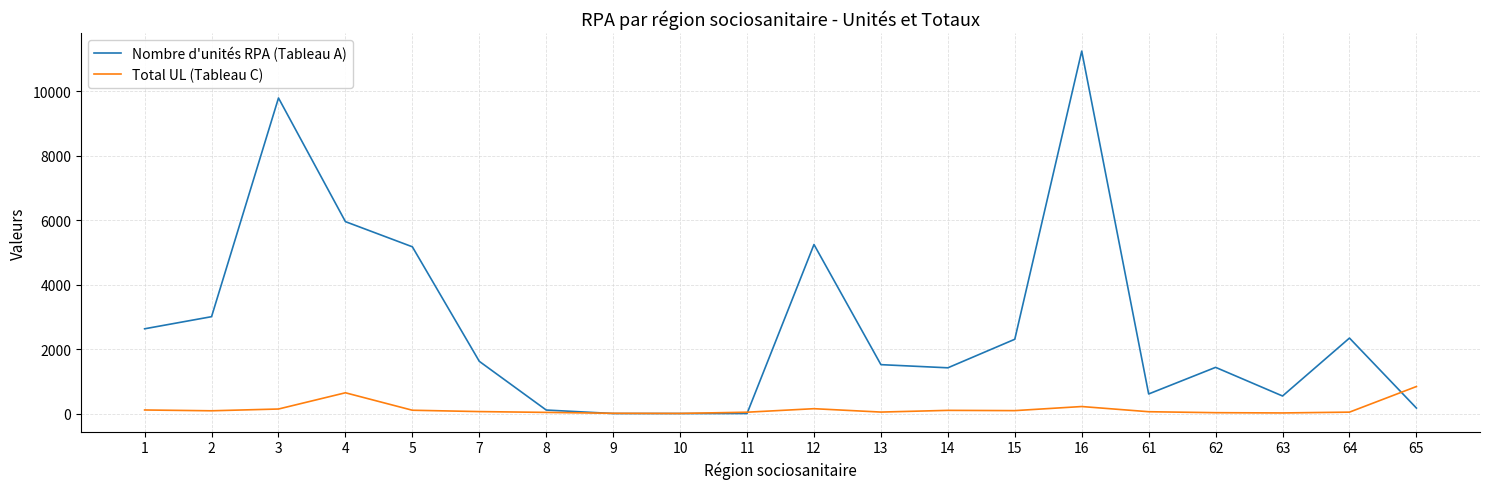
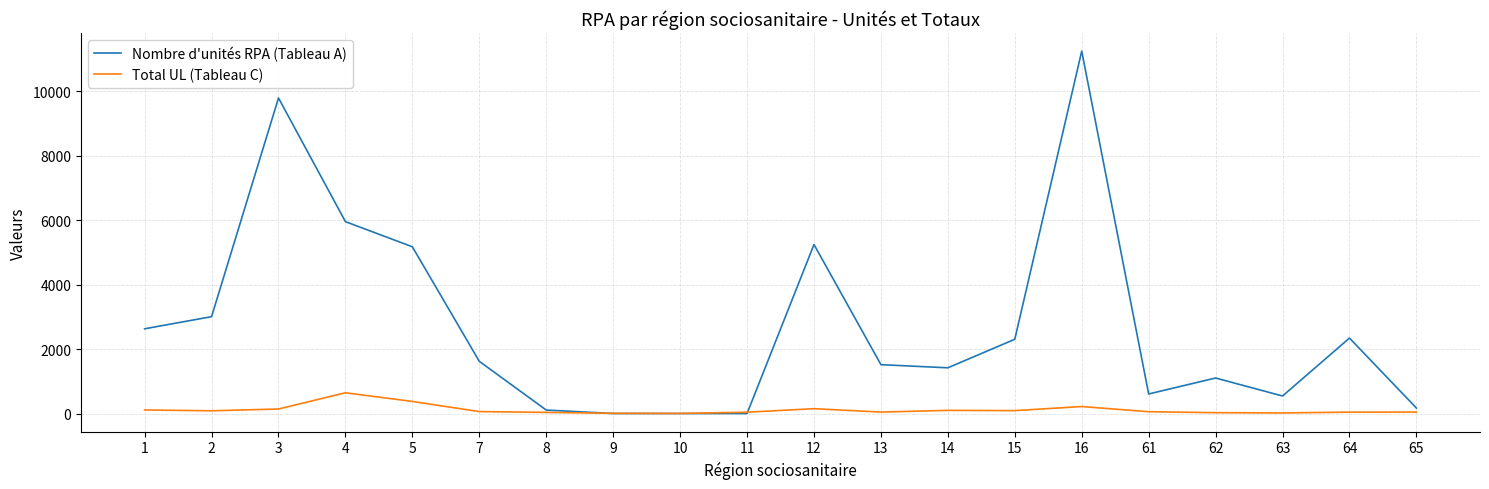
Total UL (Tableau C), 5: 100 -> 400
Nombre d'unités RPA (Tableau A), 62: 1400 -> 1100
Total UL (Tableau C), 65: 800 -> 0
